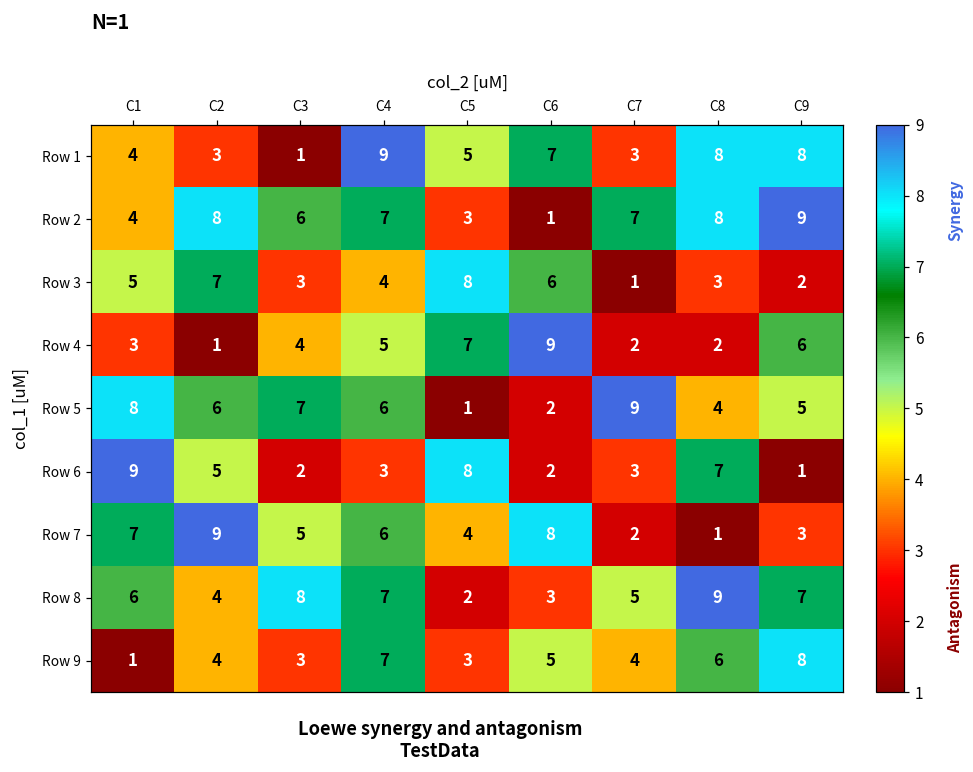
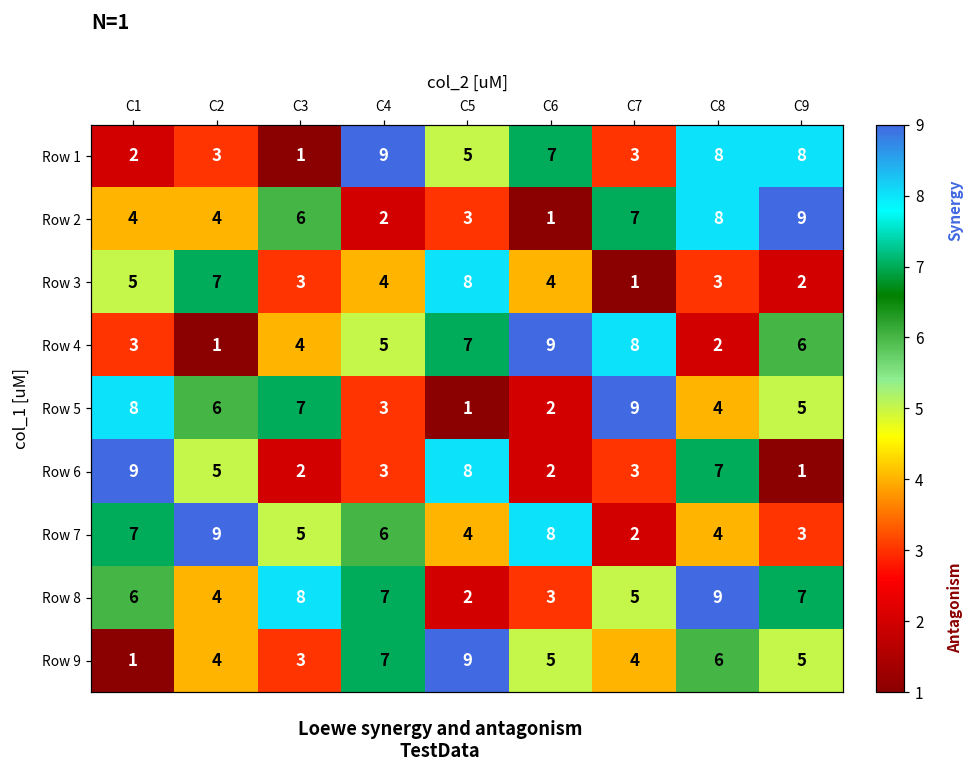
Row 1, C1: 4 -> 2
Row 2, C2: 8 -> 4
Row 2, C4: 7 -> 2
Row 3, C6: 6 -> 4
Row 4, C7: 2 -> 8
Row 5, C4: 6 -> 3
Row 7, C8: 1 -> 4
Row 9, C5: 3 -> 9
Row 9, C9: 8 -> 5
